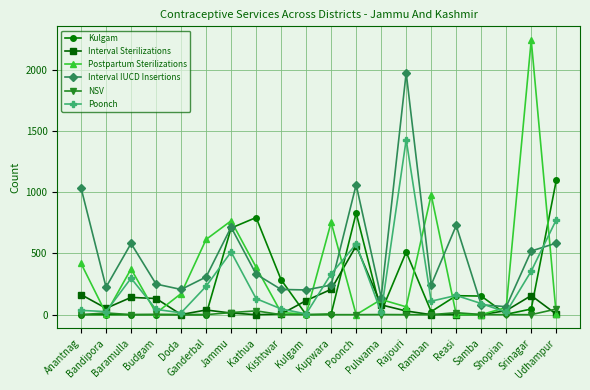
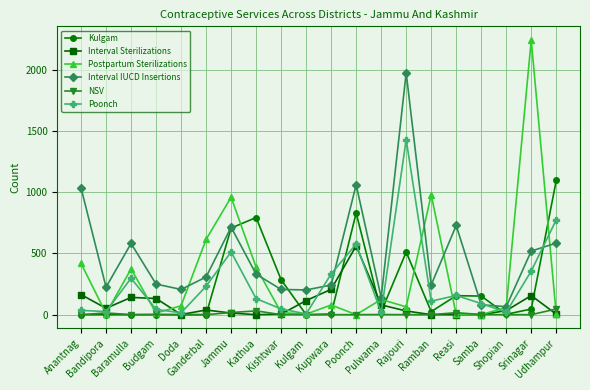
Postpartum Sterilizations, Doda: 170 -> 70
Postpartum Sterilizations, Jammu: 770 -> 960
Postpartum Sterilizations, Kupwara: 760 -> 80
